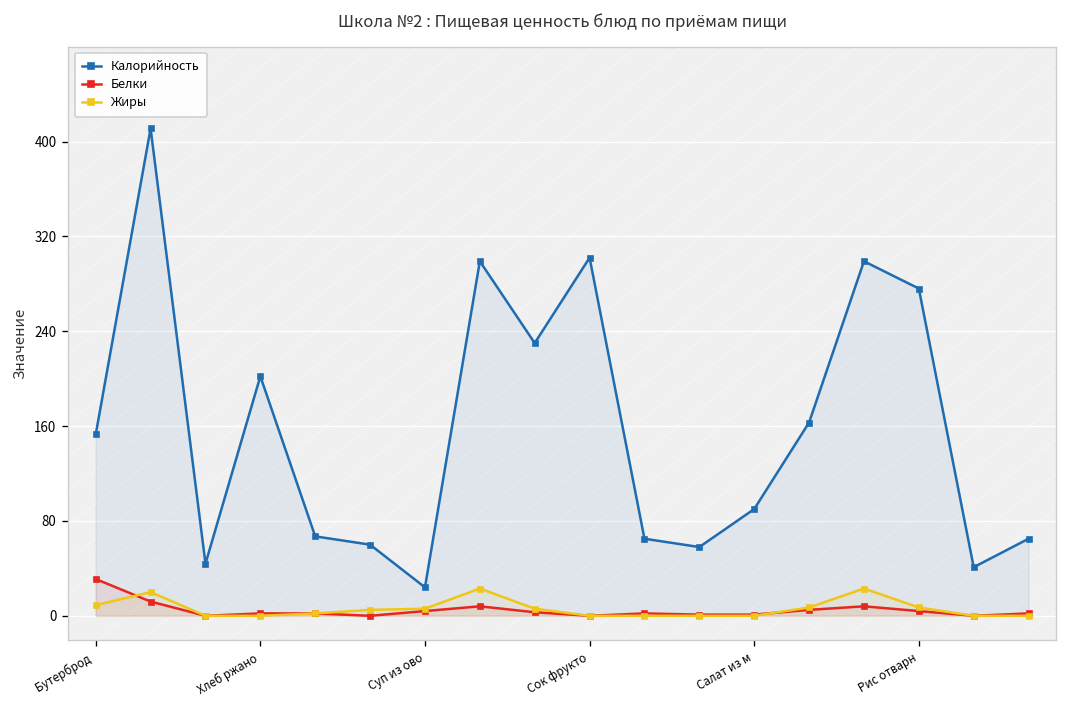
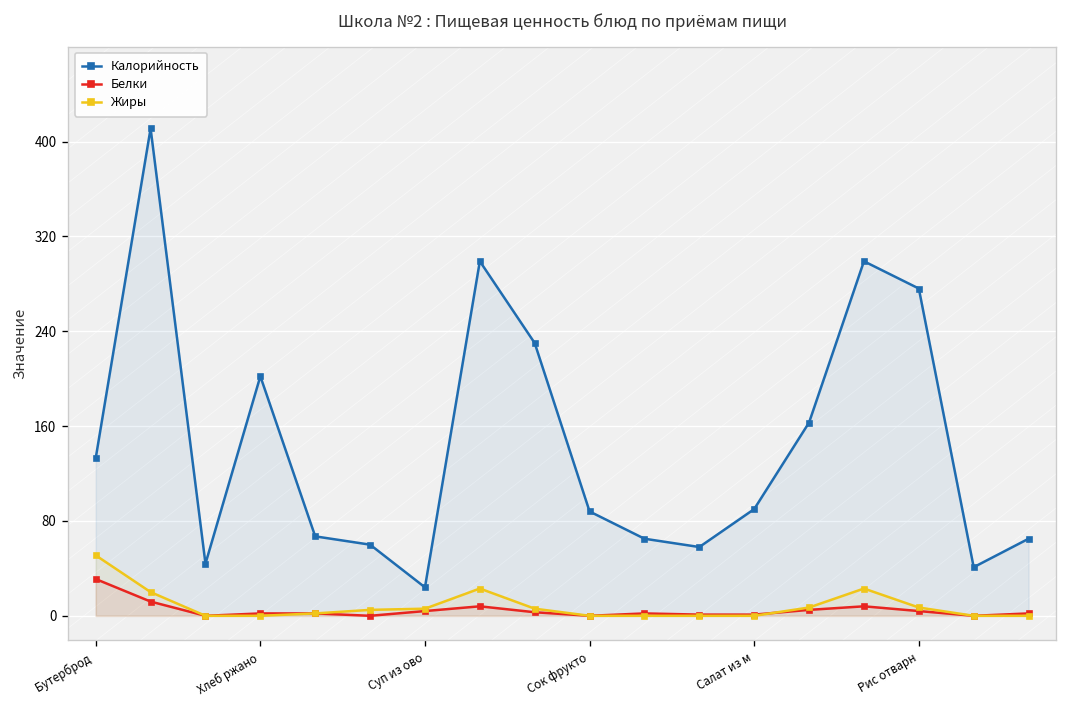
Калорийность, Бутерброд: 150 -> 130
Жиры, Бутерброд: 10 -> 50
Калорийность, Сок фрукто: 300 -> 90
